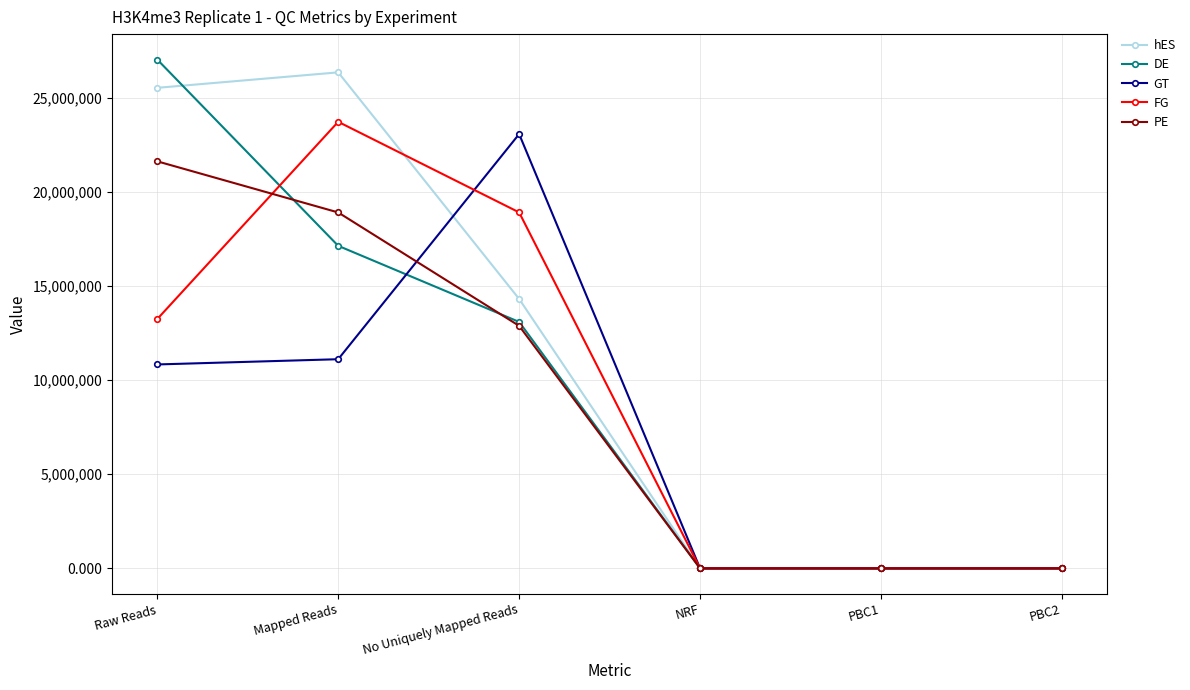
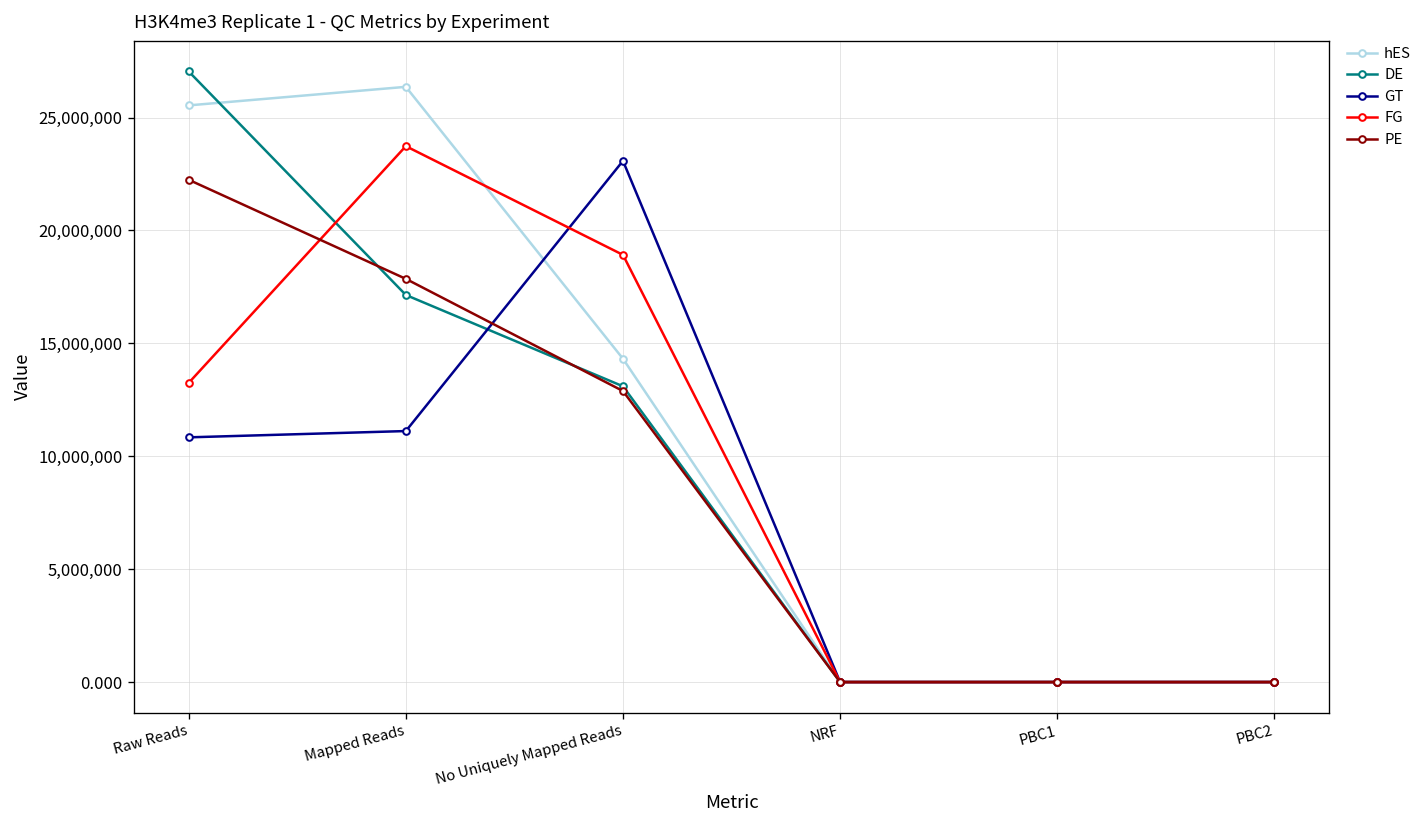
PE, Raw Reads: 21,600,000 -> 22,200,000
PE, Mapped Reads: 18,900,000 -> 17,900,000
